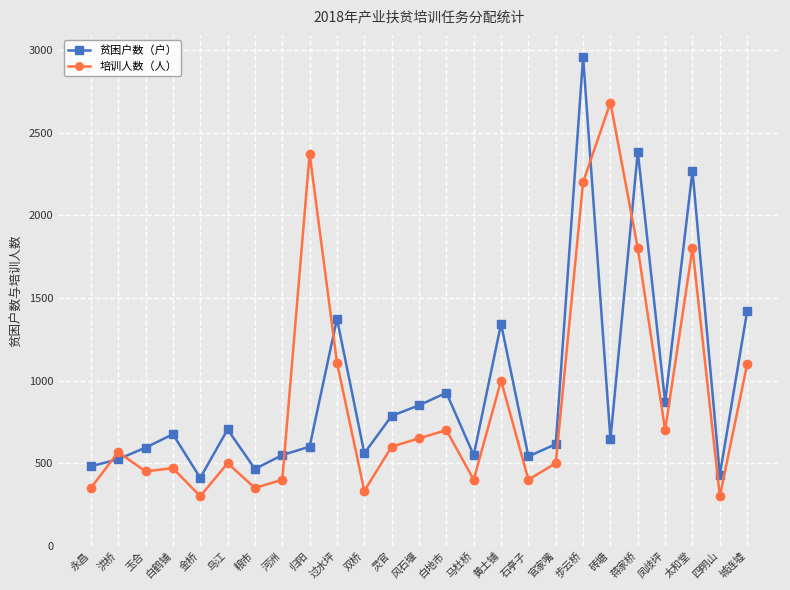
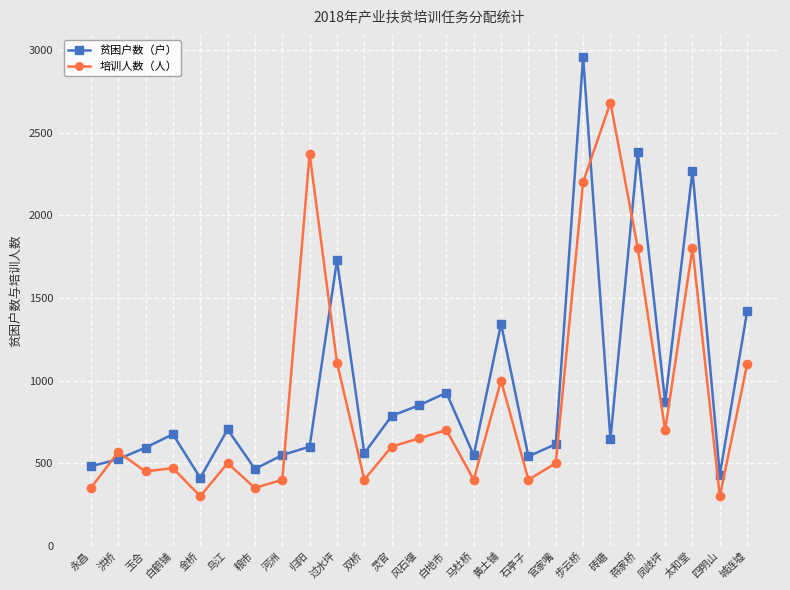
贫困户数（户）, 过水坪: 1370 -> 1730
培训人数（人）, 双桥: 330 -> 400
